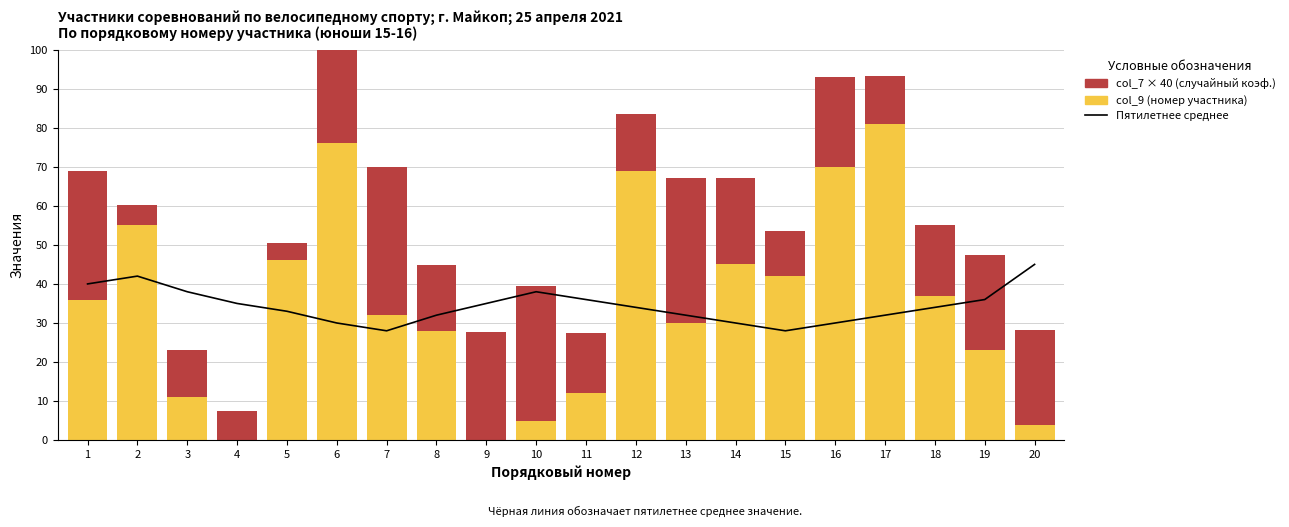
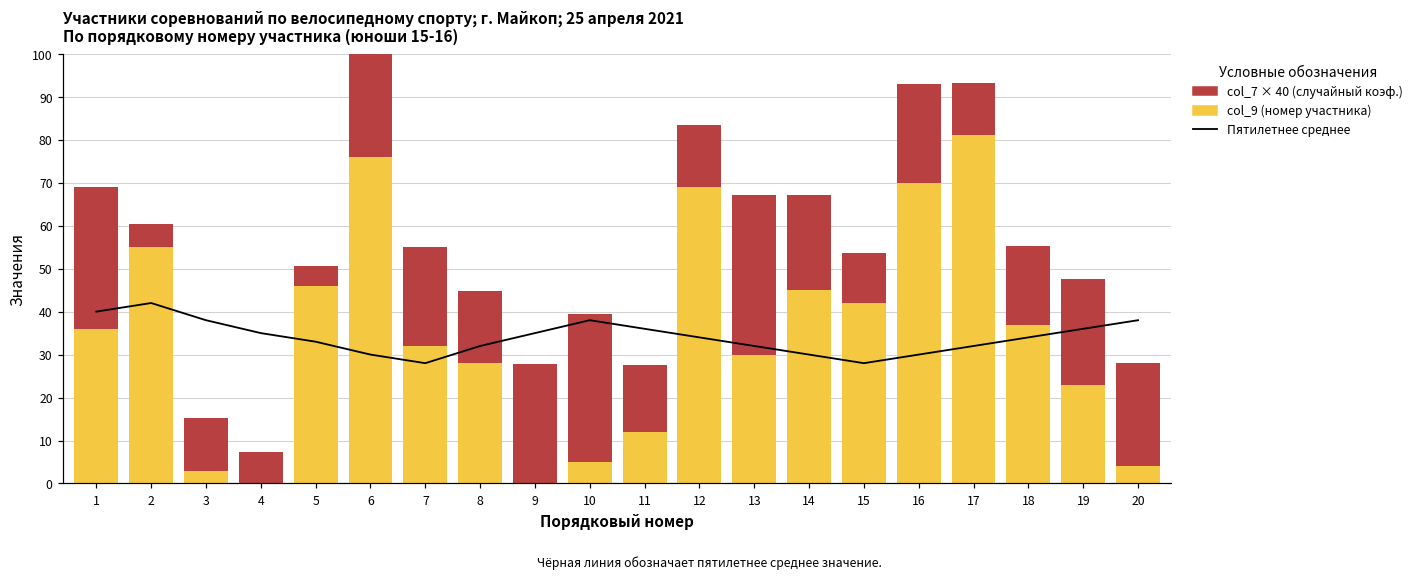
col_9 (номер участника), 3: 11 -> 3
col_7 × 40 (случайный коэф.), 7: 38 -> 23
Пятилетнее среднее, 20: 45 -> 38
